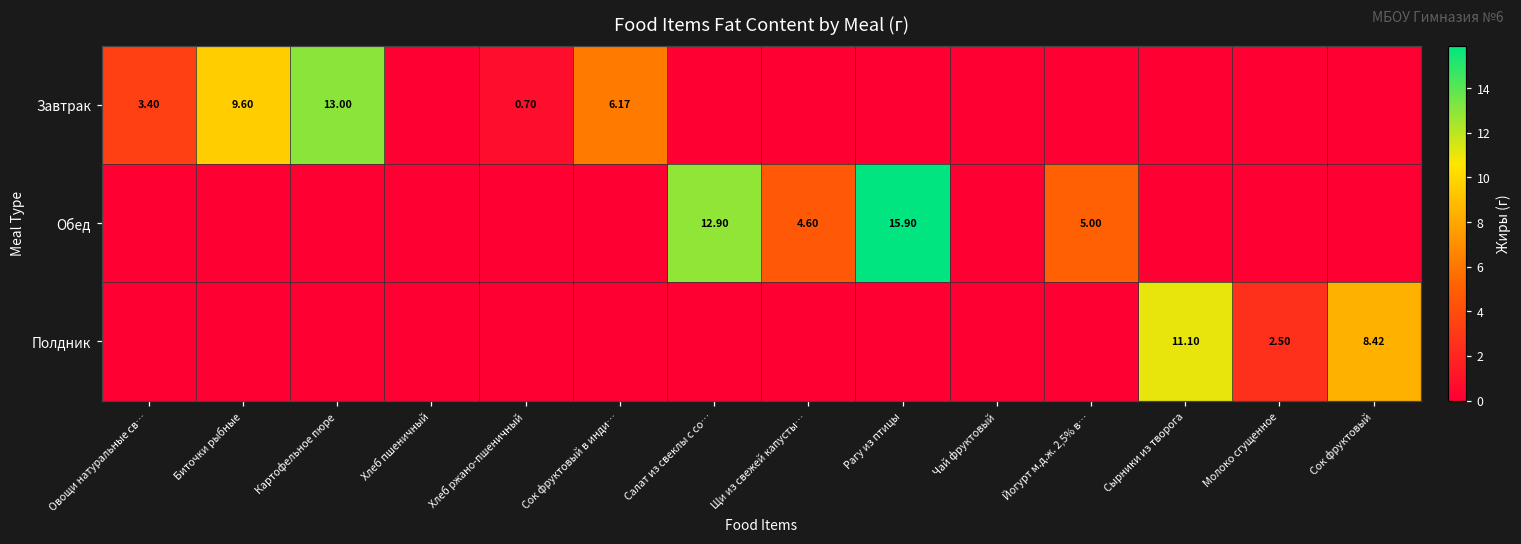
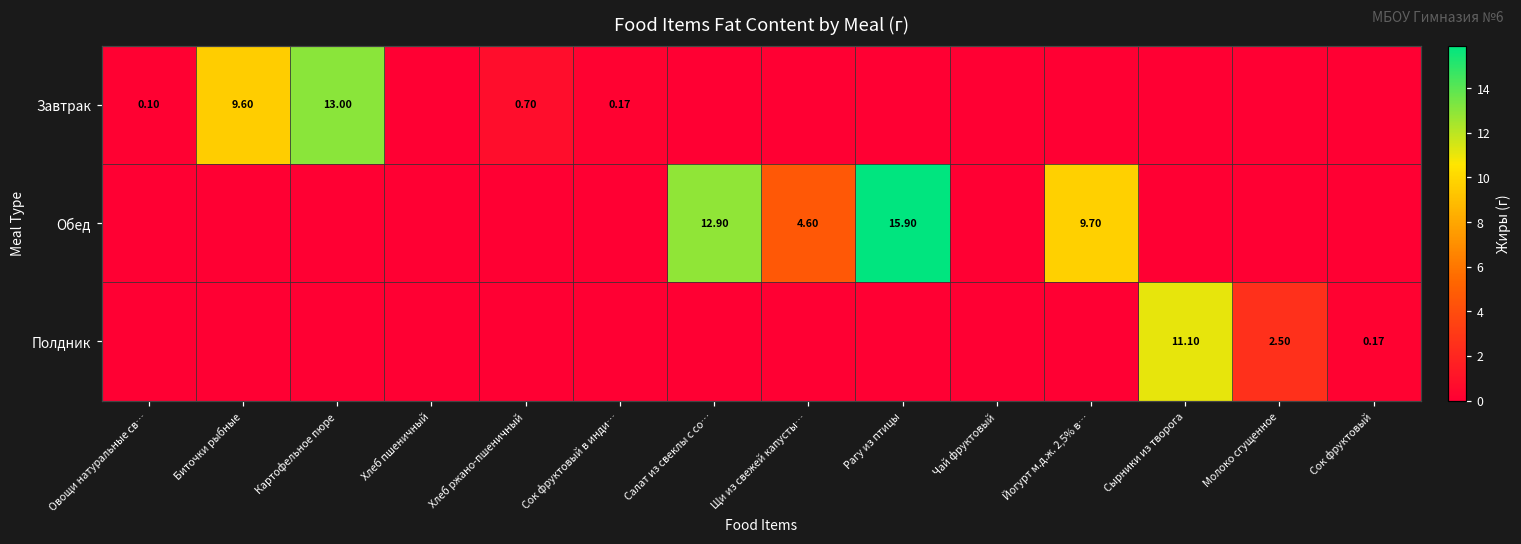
Завтрак, Овощи натуральные св…: 3.40 -> 0.10
Завтрак, Сок фруктовый в инди…: 6.17 -> 0.17
Обед, Йогурт м.д.ж. 2,5% в…: 5.00 -> 9.70
Полдник, Сок фруктовый: 8.42 -> 0.17
